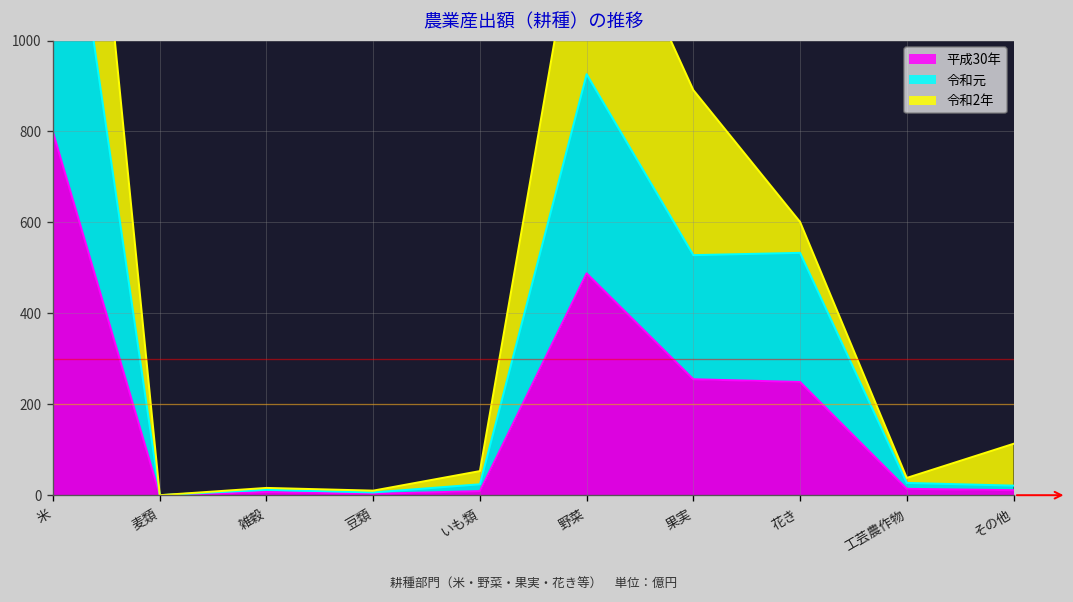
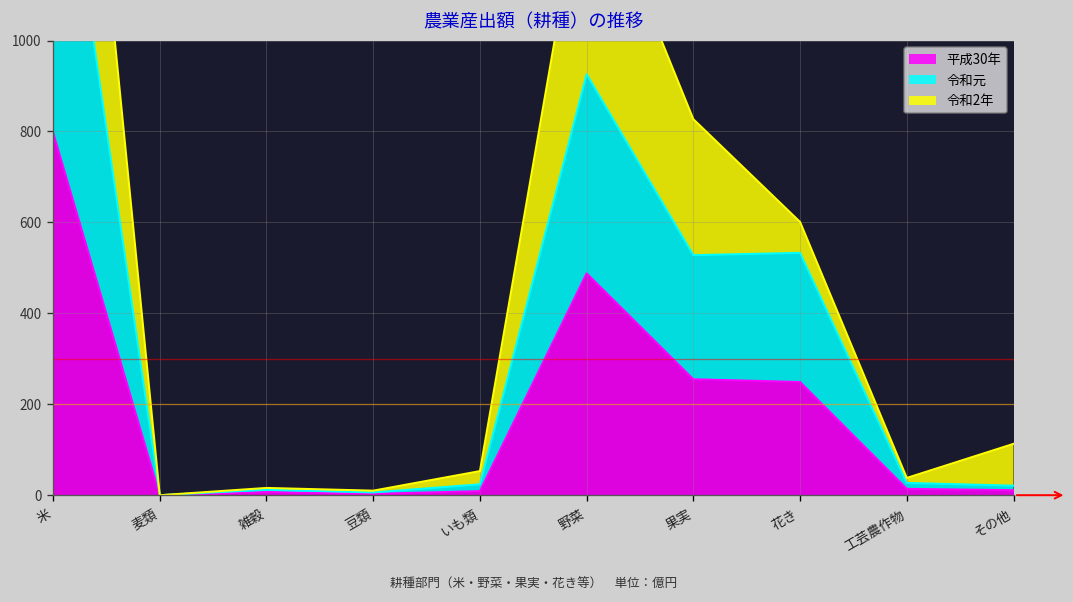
令和2年, 果実: 360 -> 300
